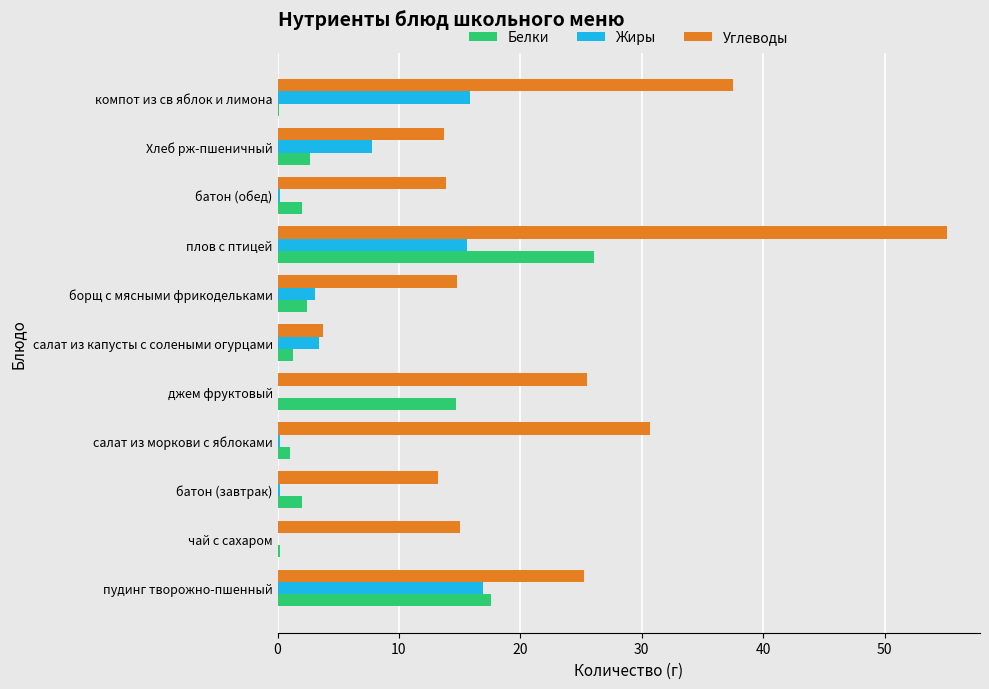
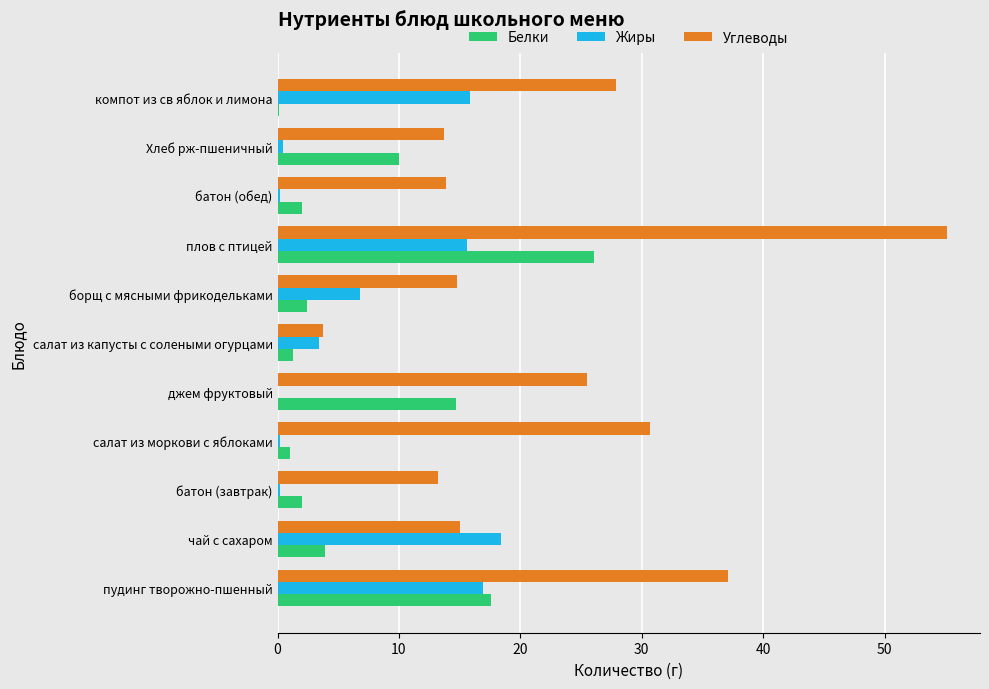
Углеводы, компот из св яблок и лимона: 37.5 -> 27.9
Жиры, Хлеб рж-пшеничный: 7.8 -> 0.5
Белки, Хлеб рж-пшеничный: 2.6 -> 10.0
Жиры, борщ с мясными фрикодельками: 3.1 -> 6.8
Жиры, чай с сахаром: 0.1 -> 18.4
Белки, чай с сахаром: 0.2 -> 3.9
Углеводы, пудинг творожно-пшенный: 25.2 -> 37.1
